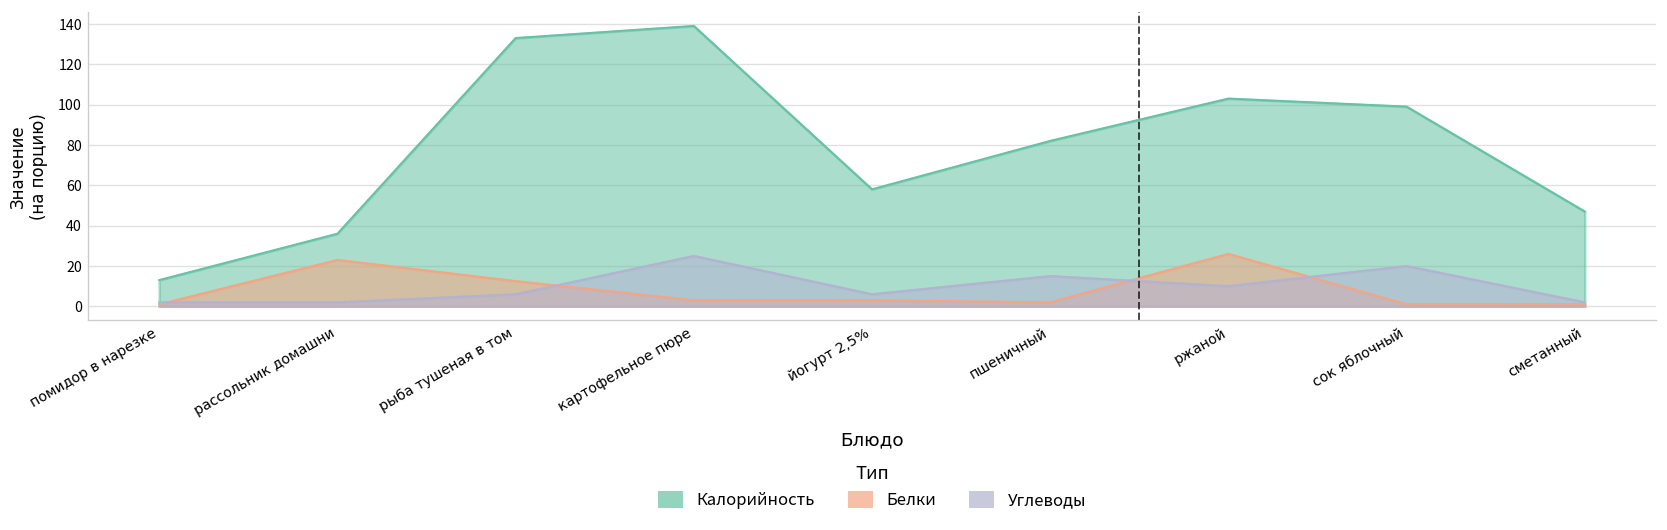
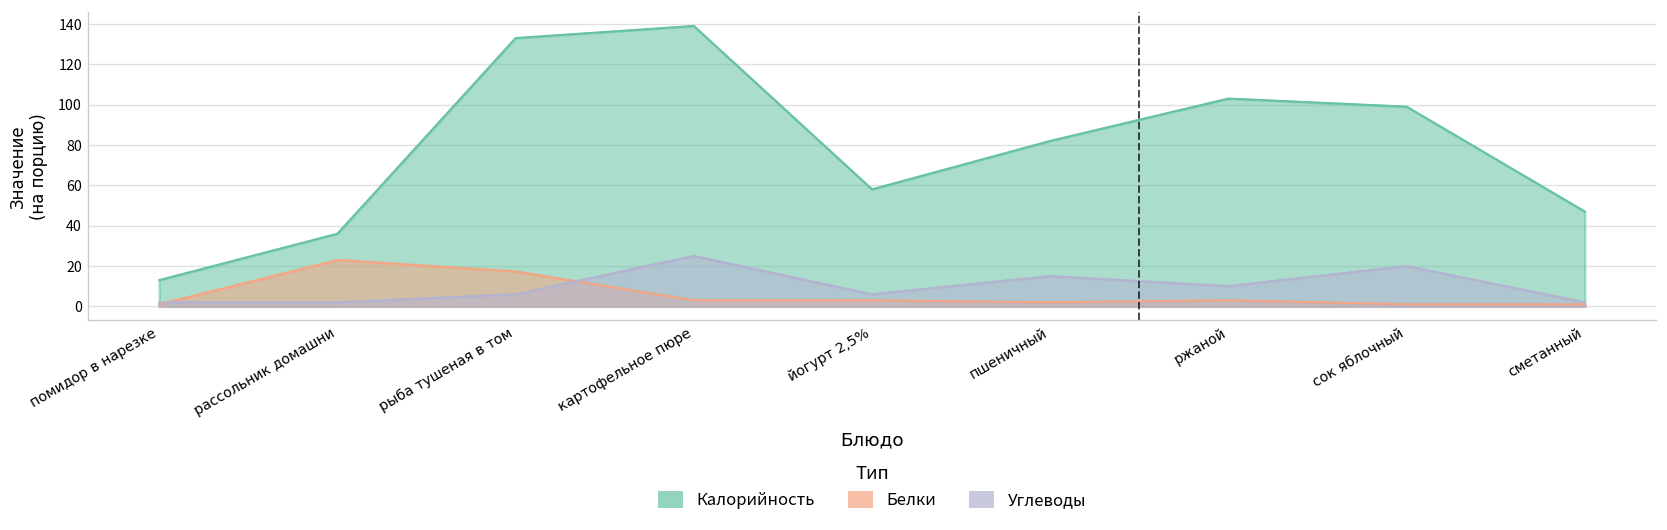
Белки, рыба тушеная в том: 13 -> 17
Белки, ржаной: 26 -> 3
